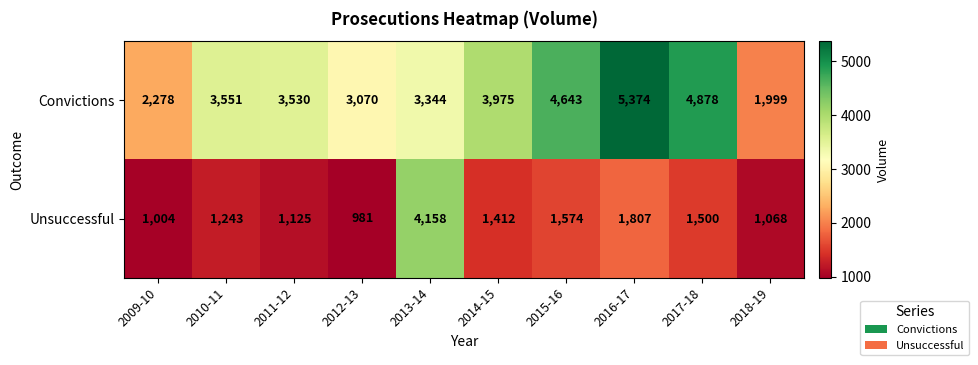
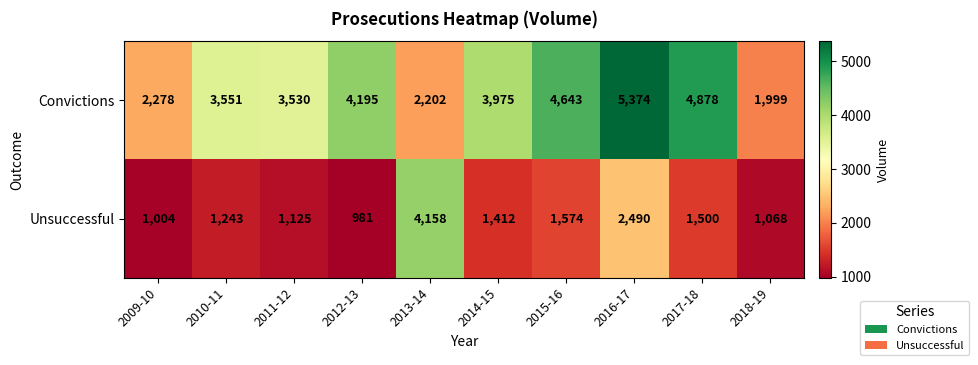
Convictions, 2012-13: 3,070 -> 4,195
Convictions, 2013-14: 3,344 -> 2,202
Unsuccessful, 2016-17: 1,807 -> 2,490
